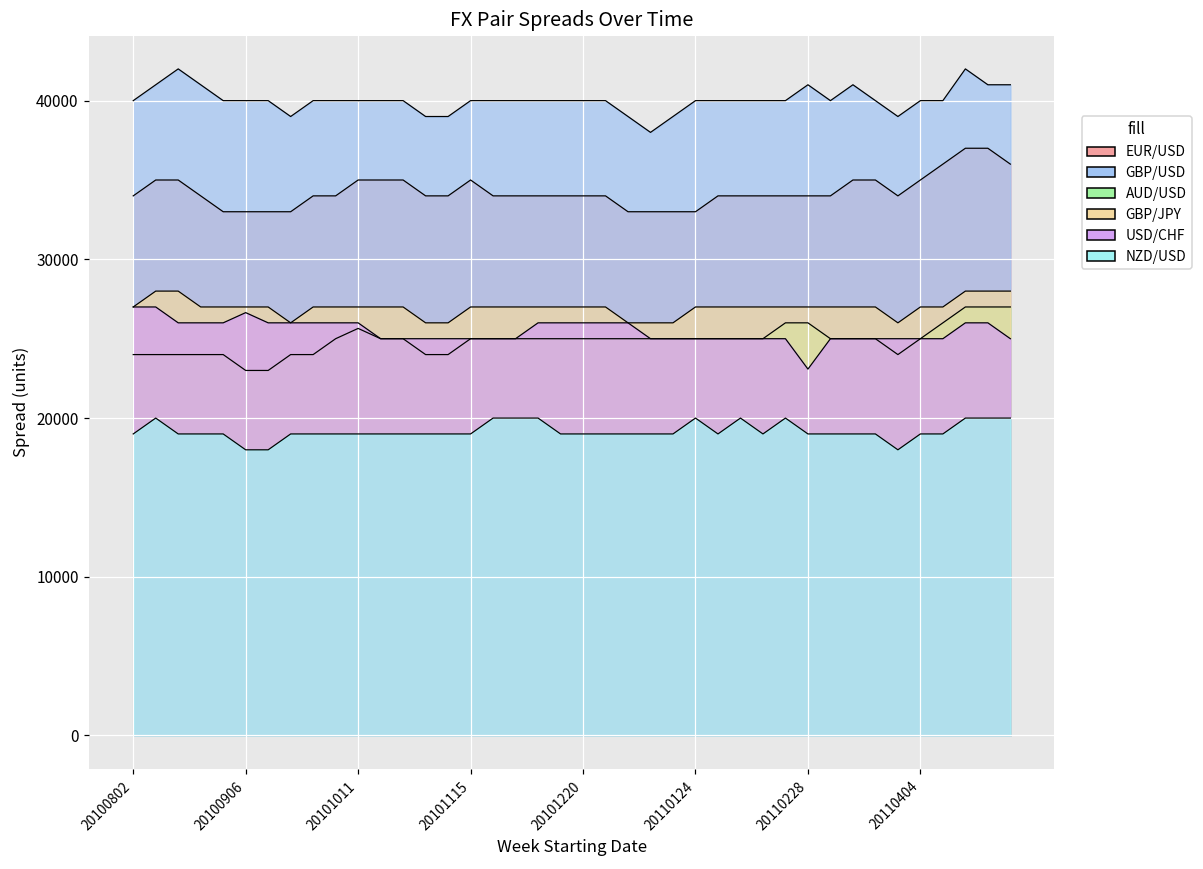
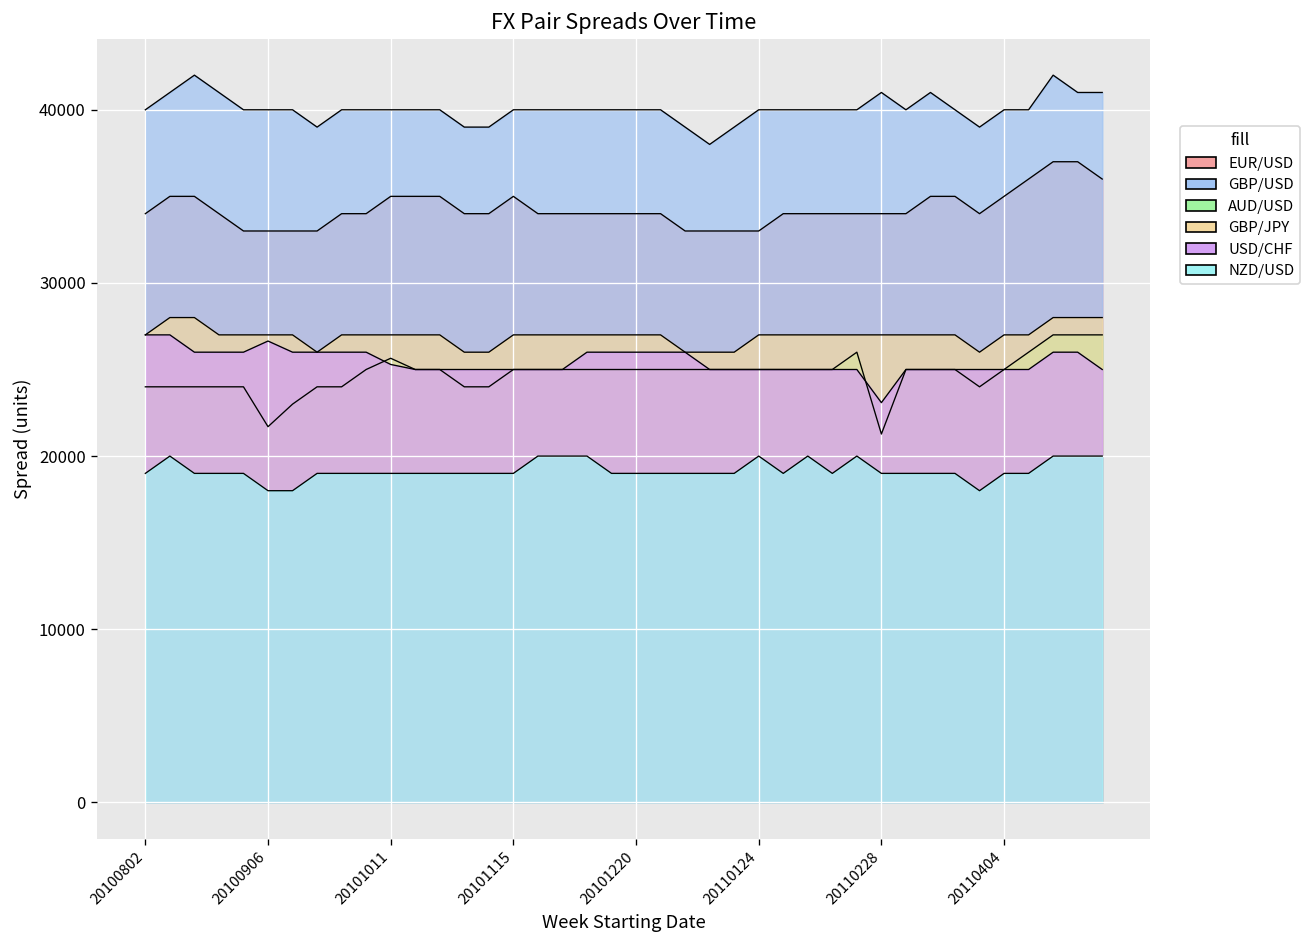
AUD/USD, 20100906: 23000 -> 21700
USD/CHF, 20101011: 26000 -> 25300
AUD/USD, 20110228: 26000 -> 21300
